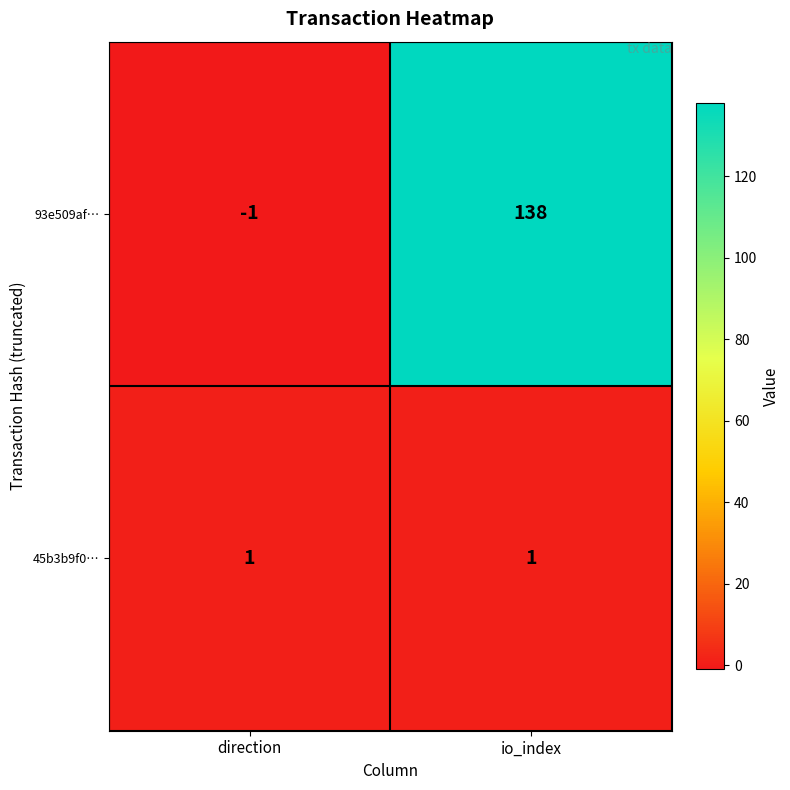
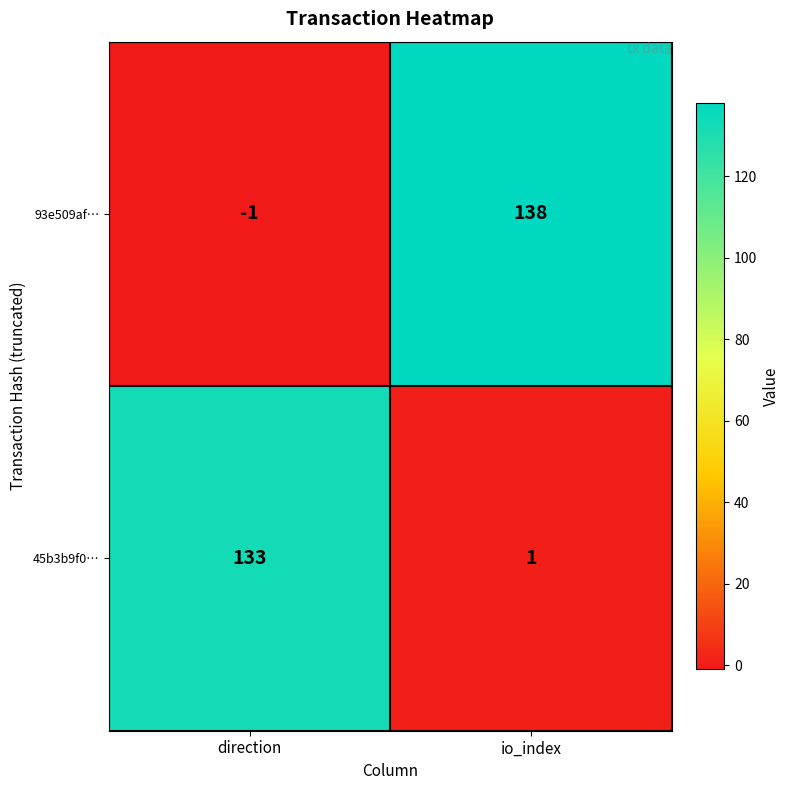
45b3b9f0…, direction: 1 -> 133
